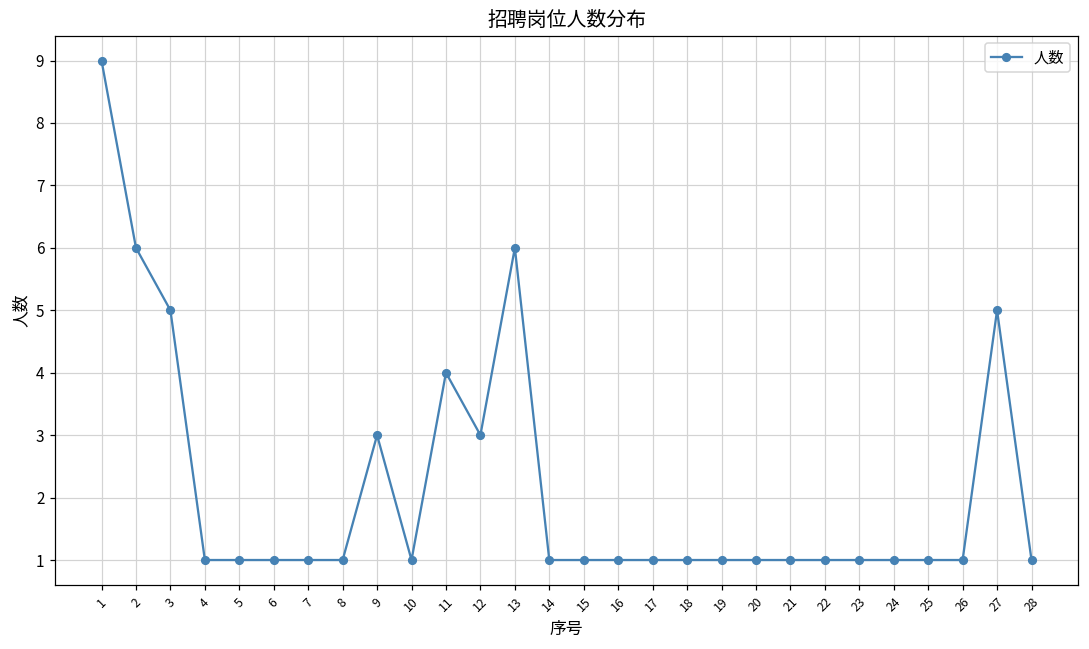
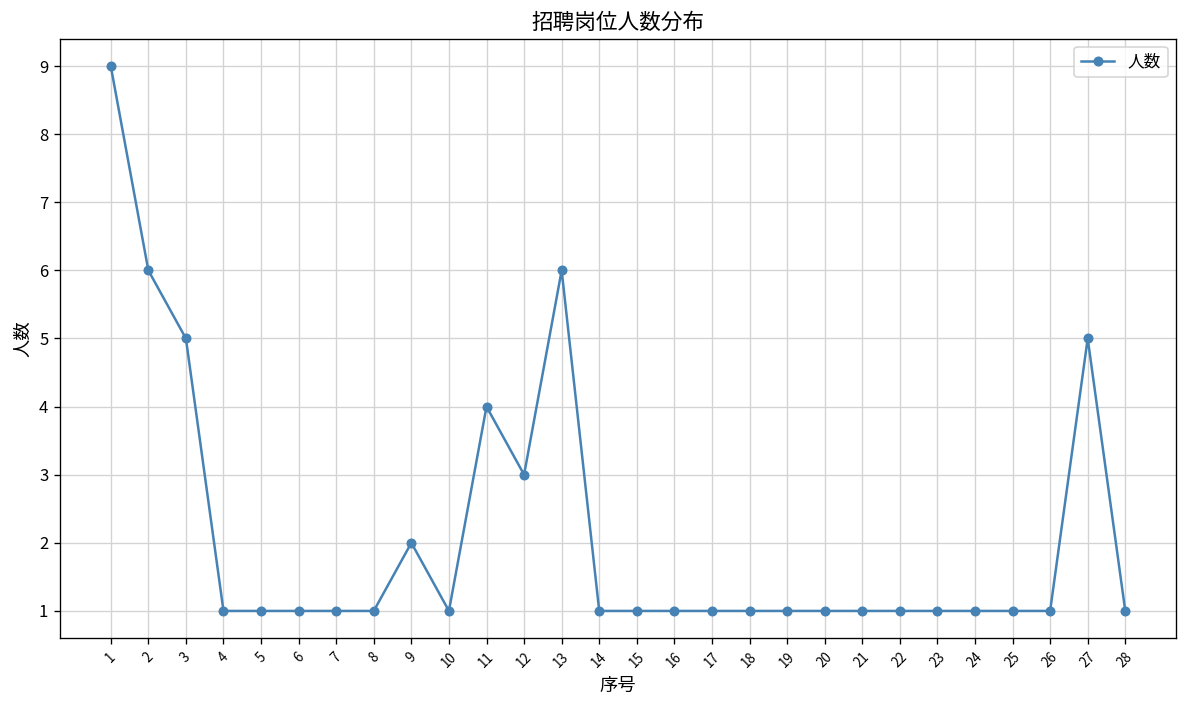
9: 3 -> 2
